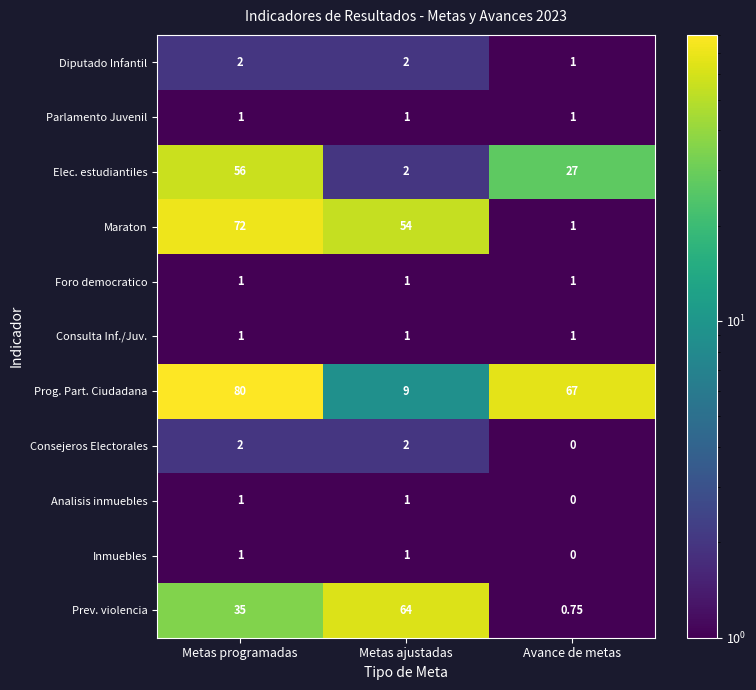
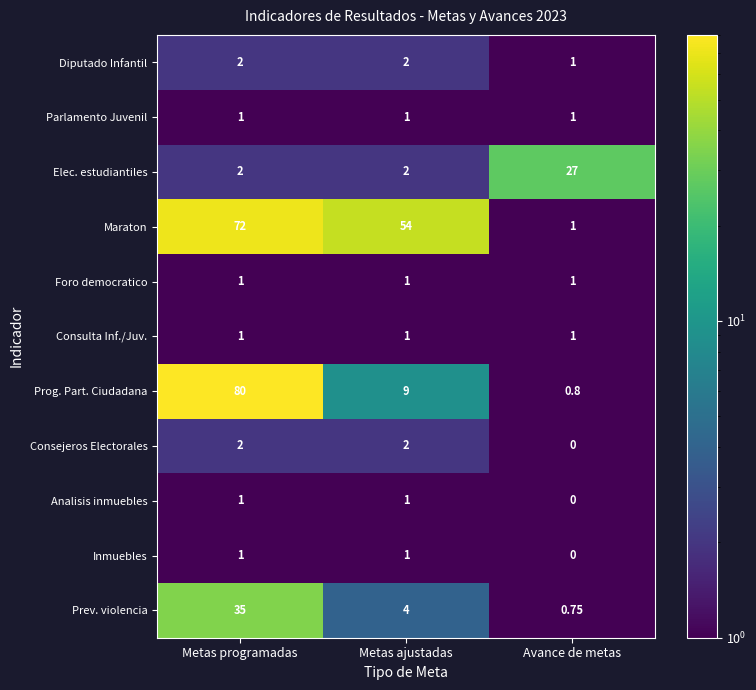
Elec. estudiantiles, Metas programadas: 56 -> 2
Prog. Part. Ciudadana, Avance de metas: 67 -> 0.8
Prev. violencia, Metas ajustadas: 64 -> 4
